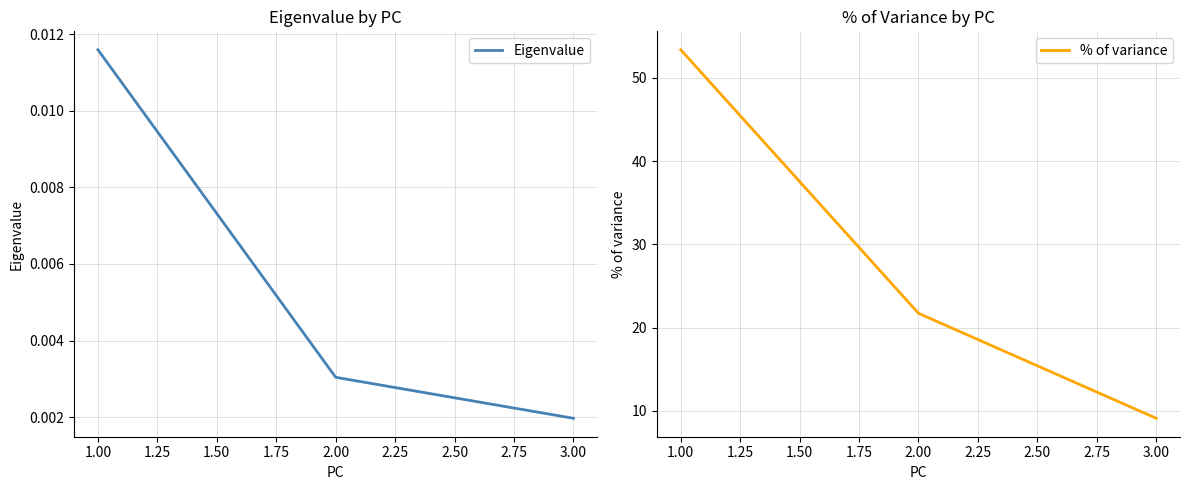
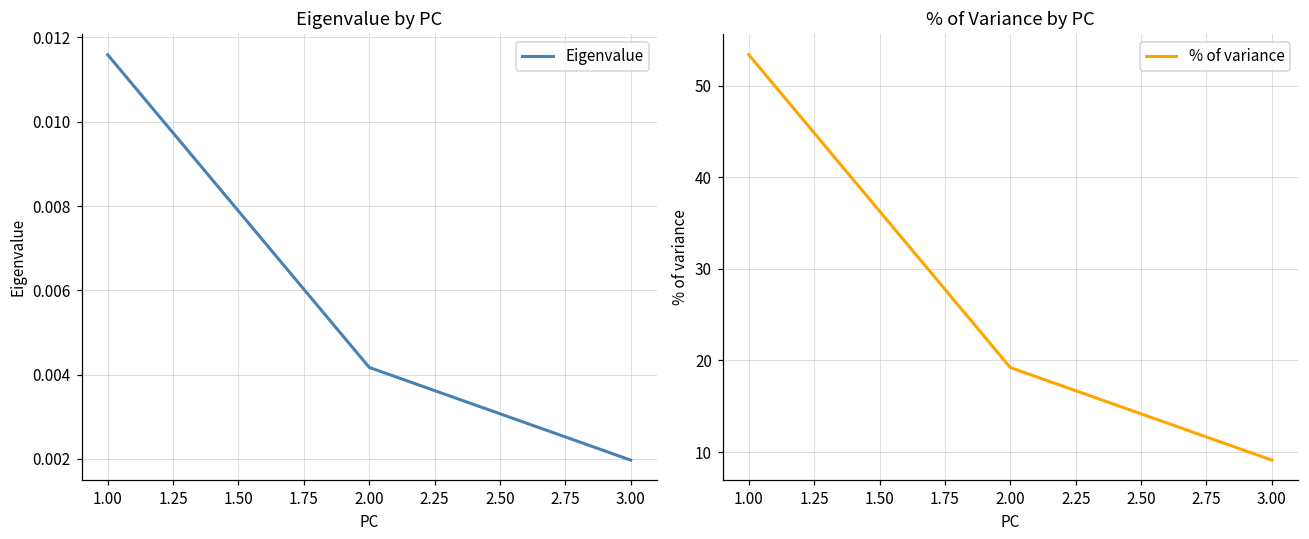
Eigenvalue by PC, 2.00: 0.0030 -> 0.0042
% of Variance by PC, 2.00: 22 -> 19
